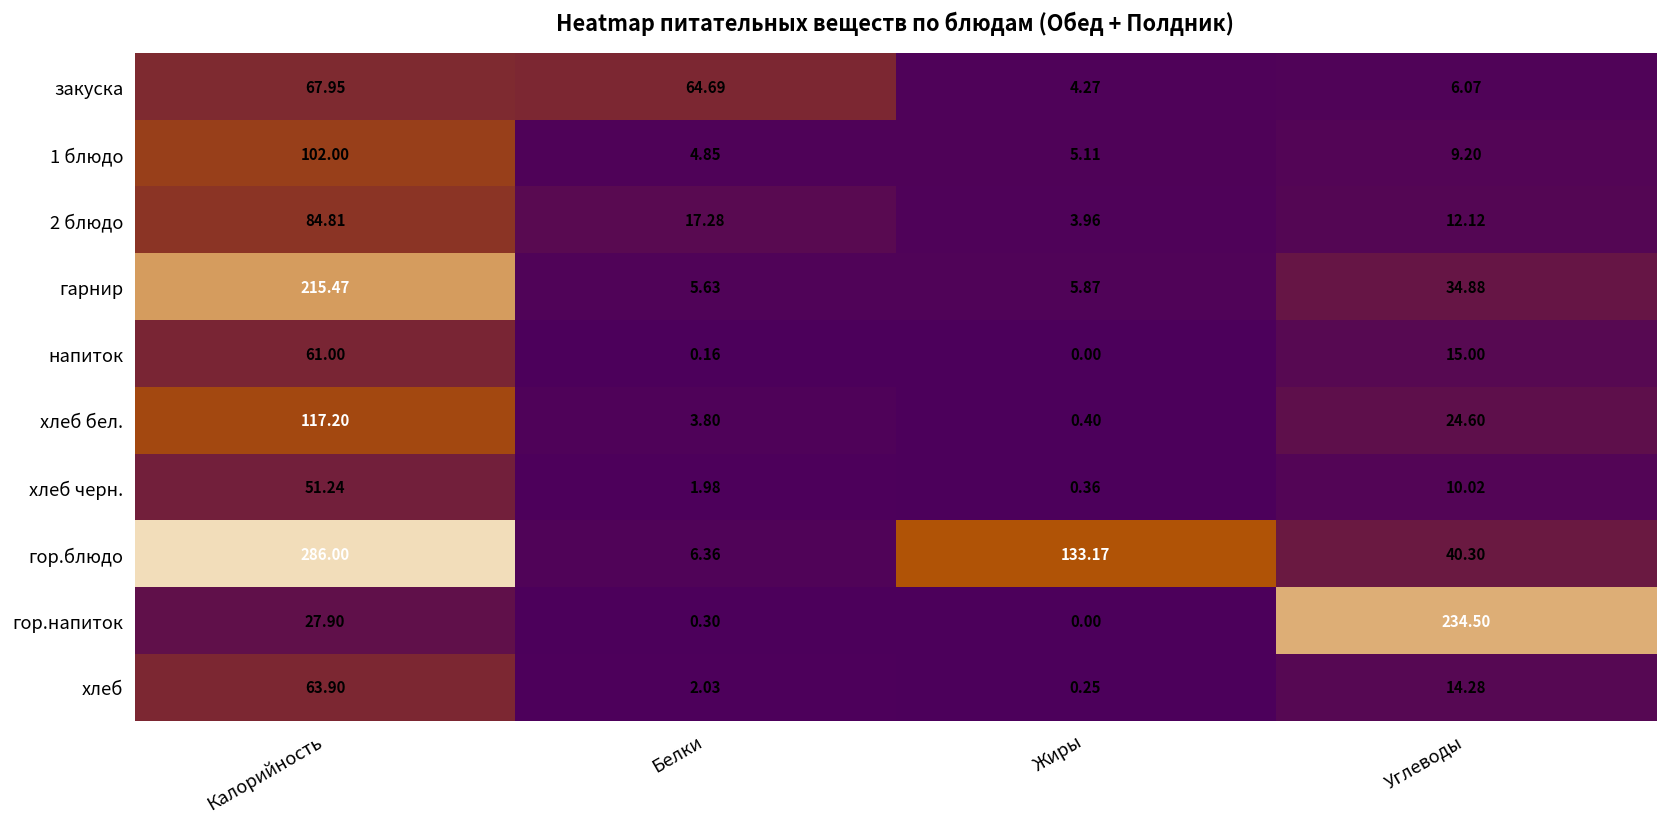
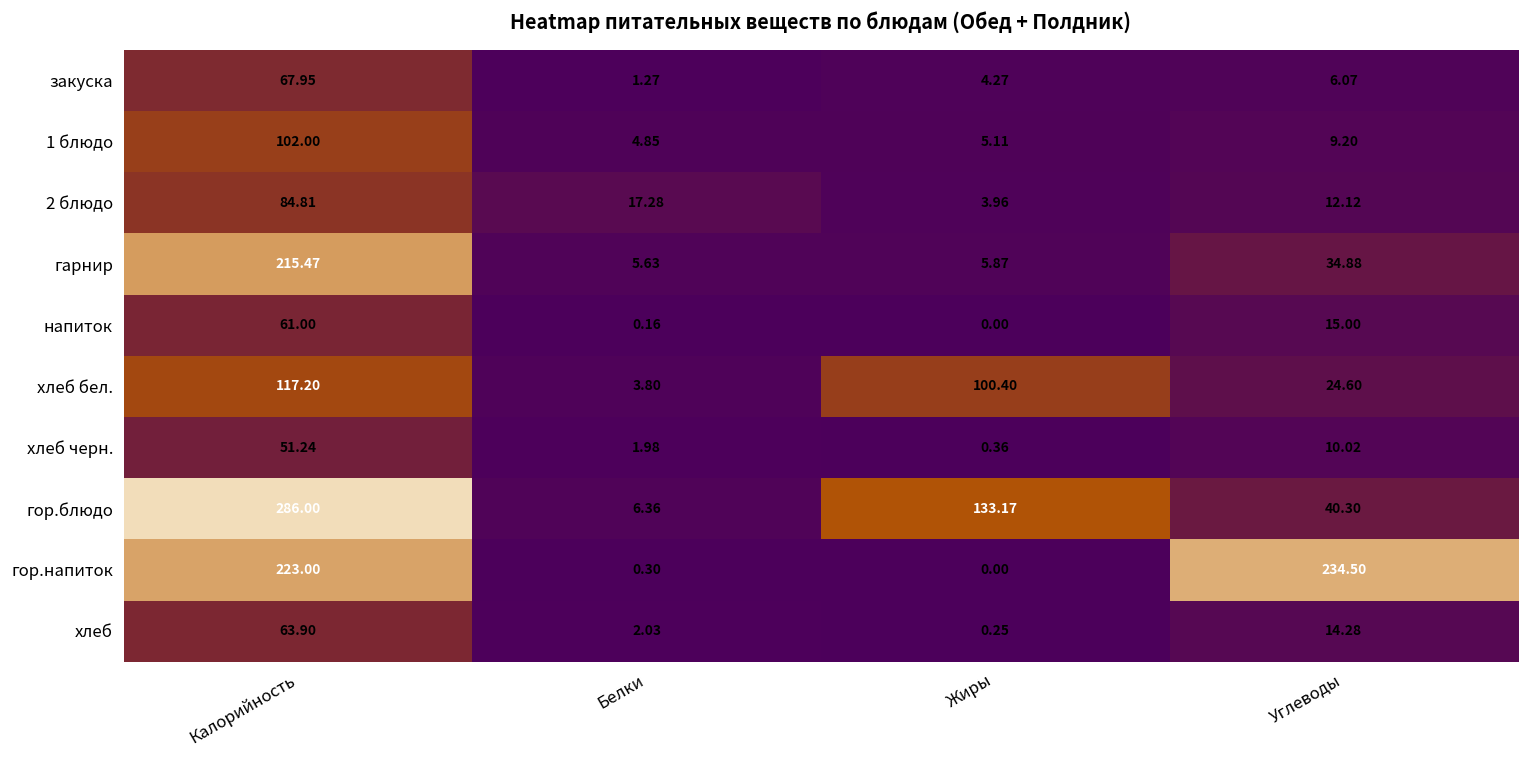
закуска, Белки: 64.69 -> 1.27
хлеб бел., Жиры: 0.40 -> 100.40
гор.напиток, Калорийность: 27.90 -> 223.00
